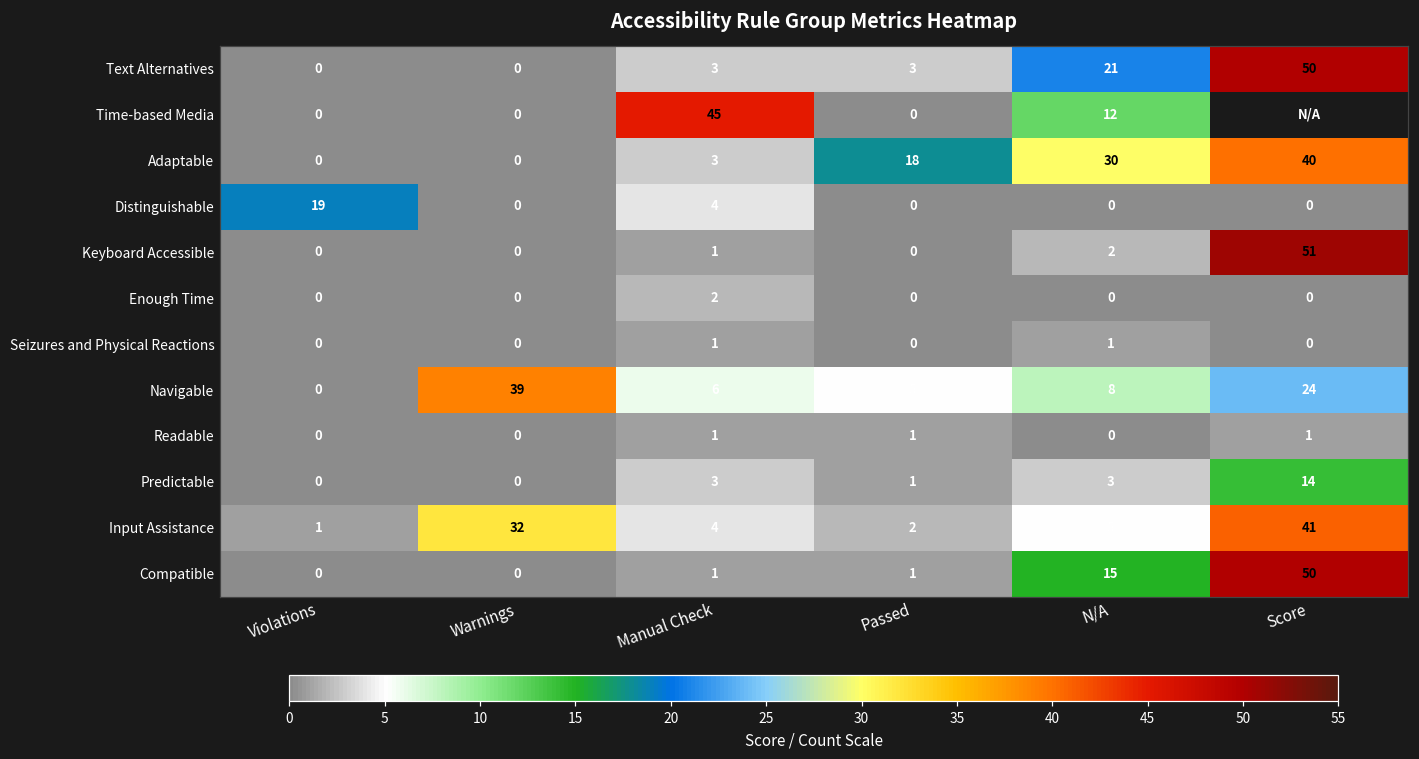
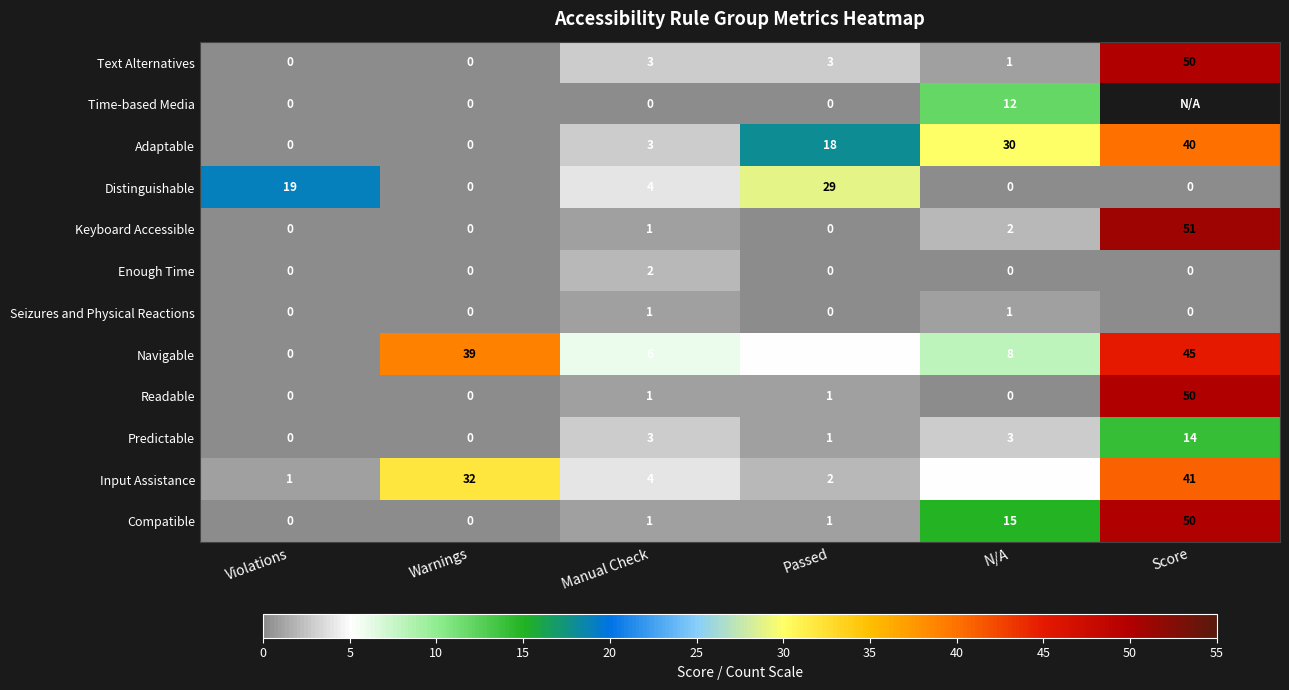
Text Alternatives, N/A: 21 -> 1
Time-based Media, Manual Check: 45 -> 0
Distinguishable, Passed: 0 -> 29
Navigable, Score: 24 -> 45
Readable, Score: 1 -> 50
